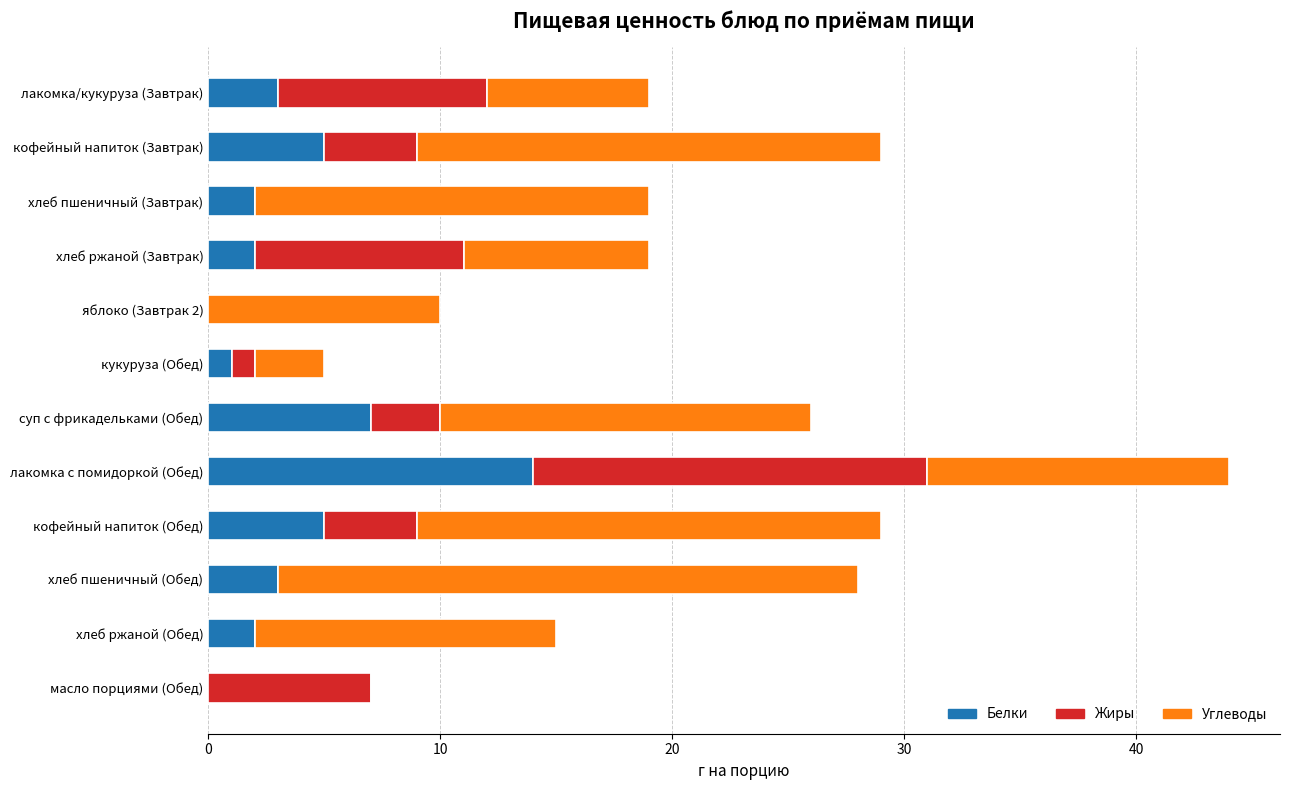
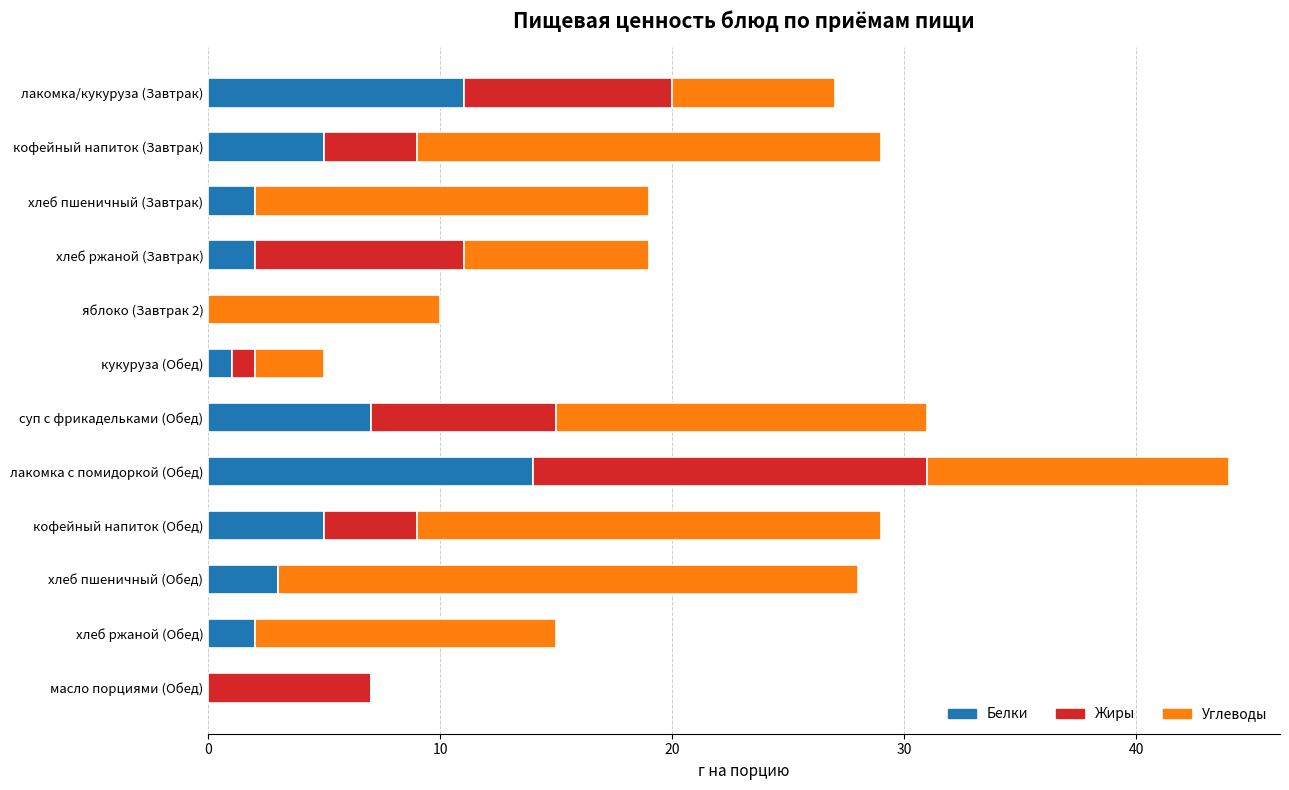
Белки, лакомка/кукуруза (Завтрак): 3 -> 11
Жиры, суп с фрикадельками (Обед): 3 -> 8
